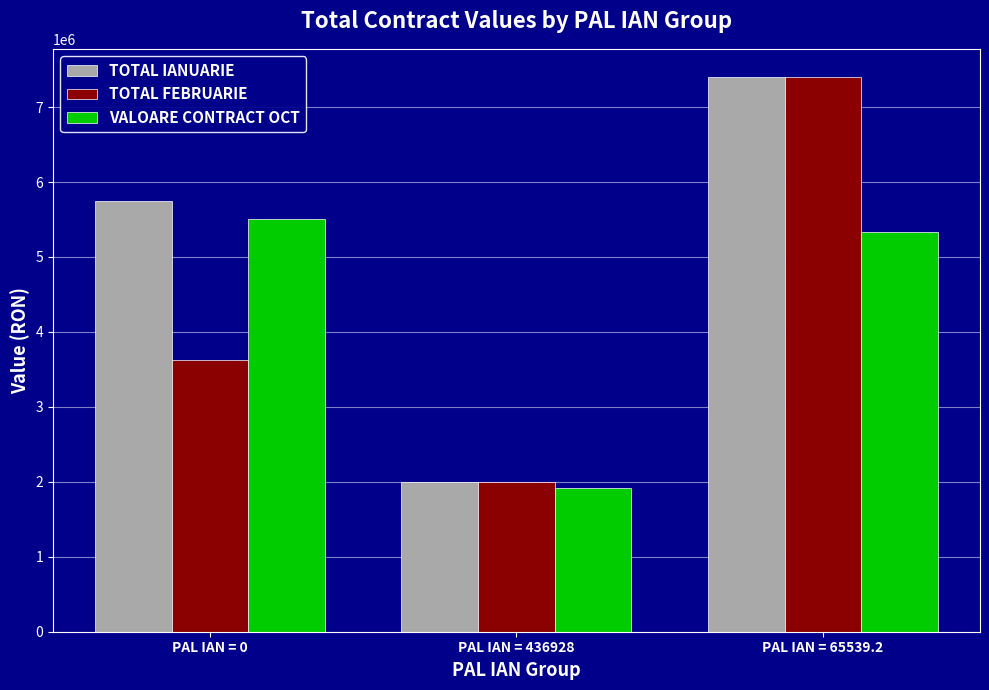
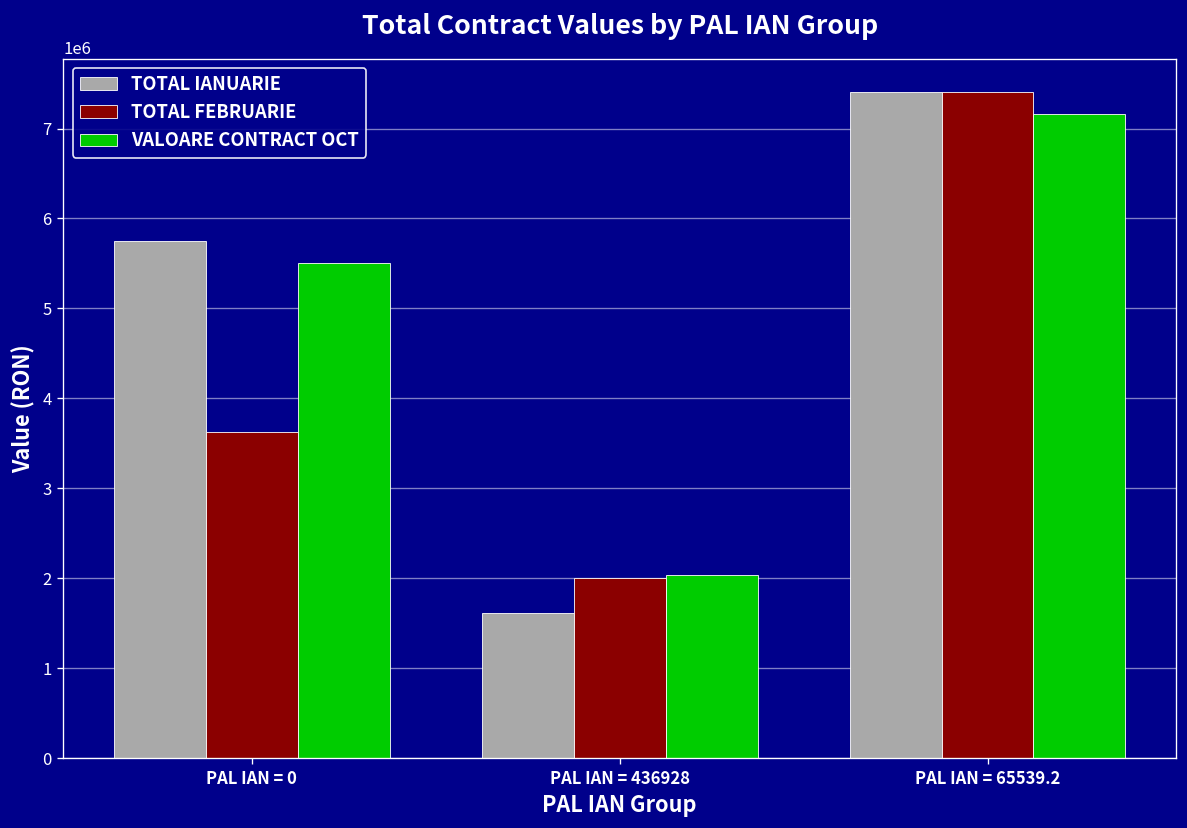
TOTAL IANUARIE, PAL IAN = 436928: 2000000 -> 1600000
VALOARE CONTRACT OCT, PAL IAN = 436928: 1900000 -> 2000000
VALOARE CONTRACT OCT, PAL IAN = 65539.2: 5300000 -> 7200000
